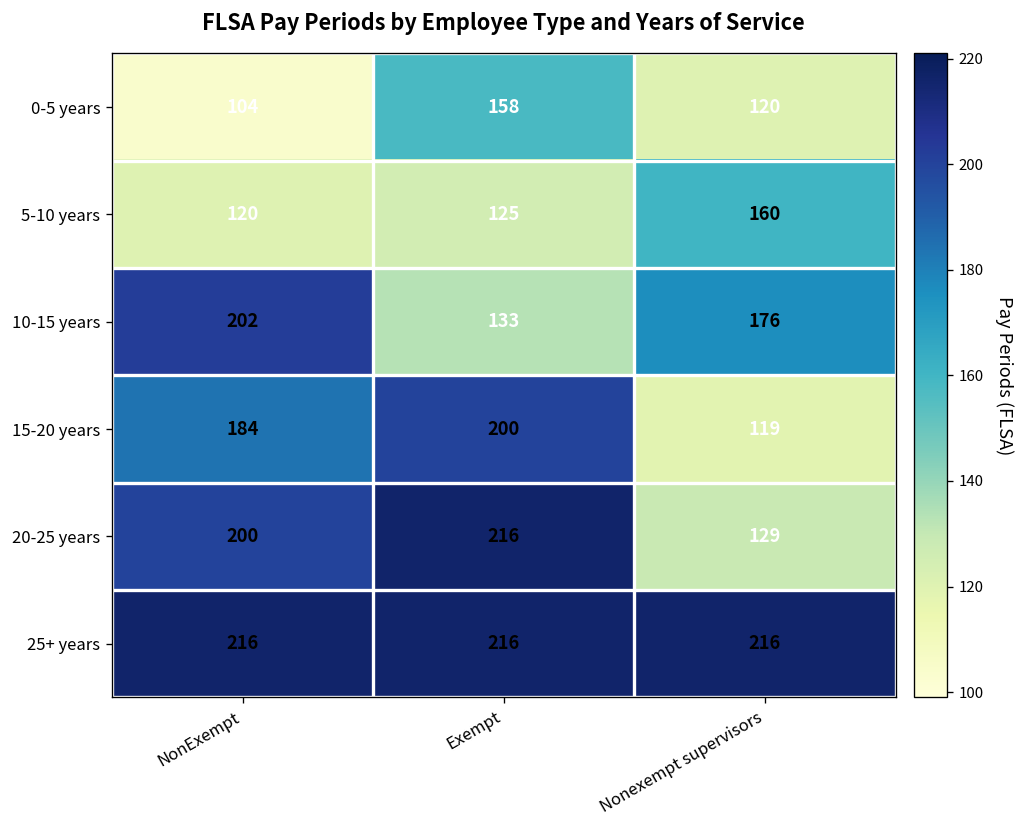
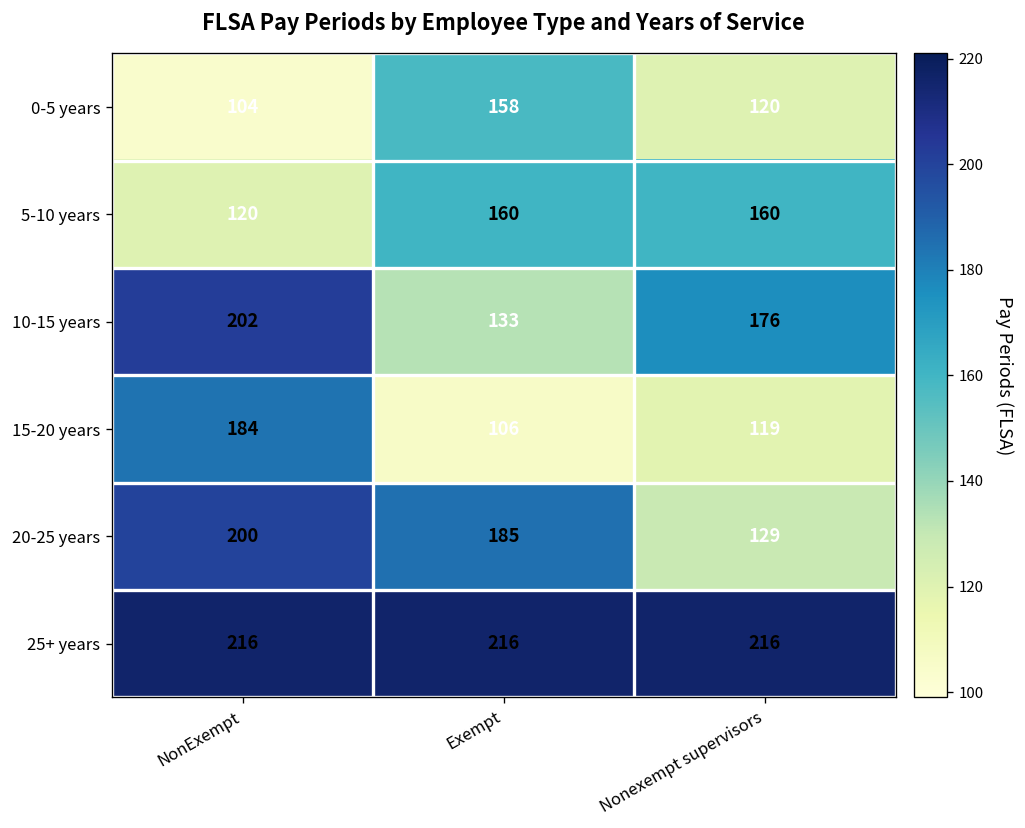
5-10 years, Exempt: 125 -> 160
15-20 years, Exempt: 200 -> 106
20-25 years, Exempt: 216 -> 185
